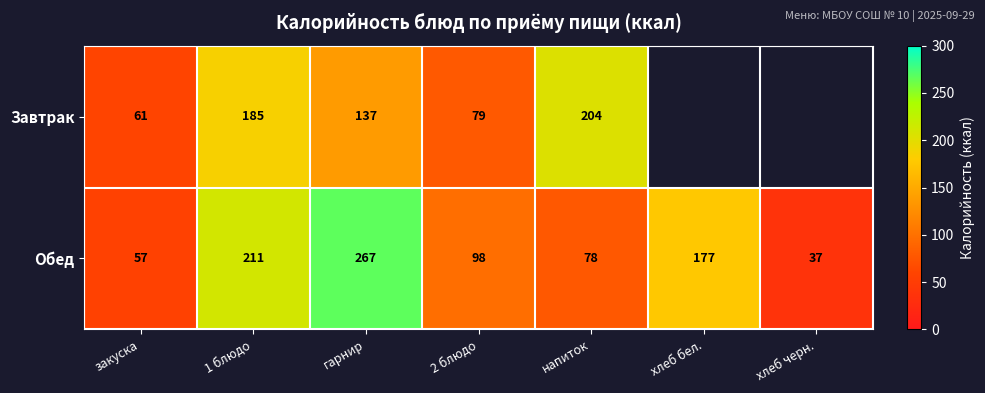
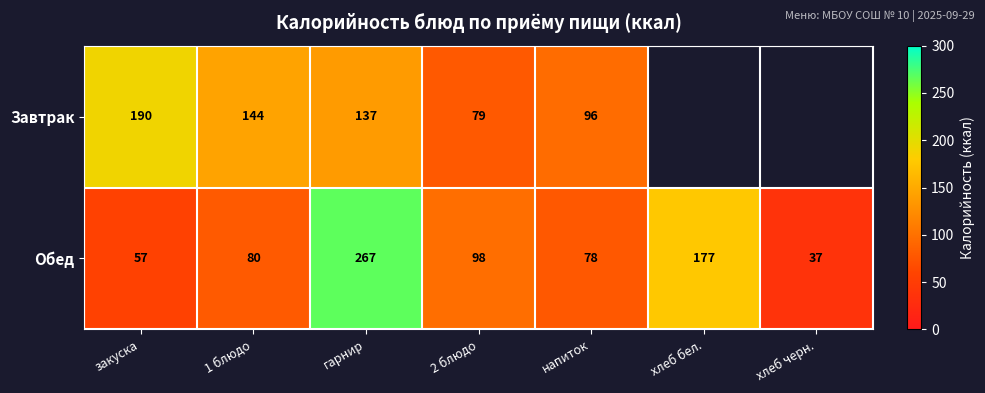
Завтрак, закуска: 61 -> 190
Завтрак, 1 блюдо: 185 -> 144
Завтрак, напиток: 204 -> 96
Обед, 1 блюдо: 211 -> 80
